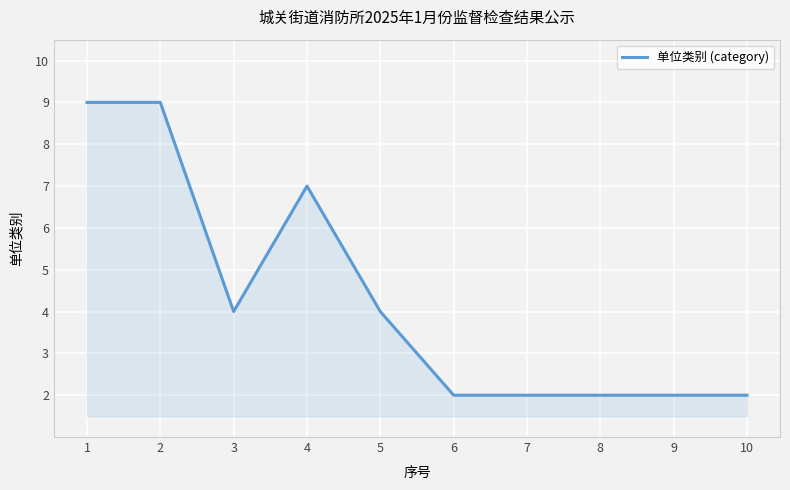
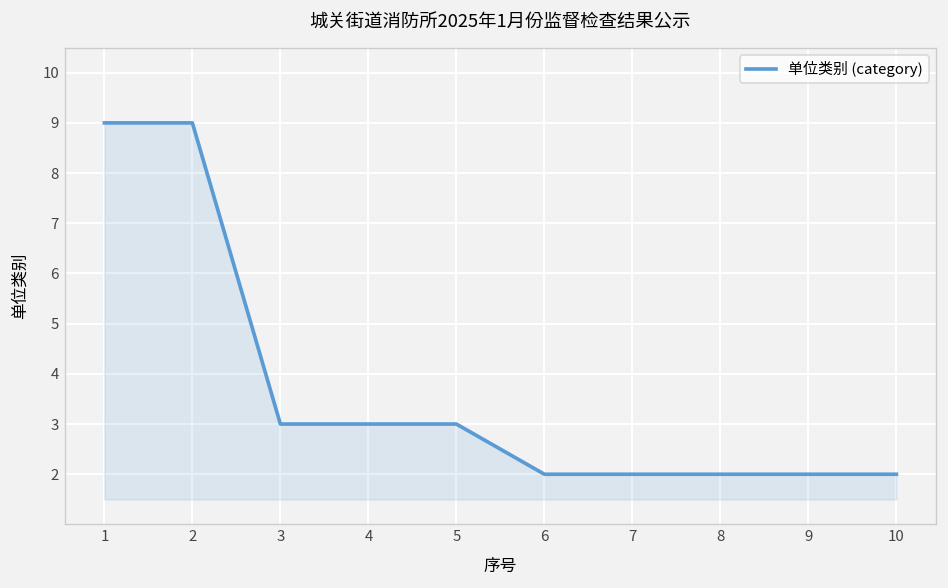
3: 4 -> 3
4: 7 -> 3
5: 4 -> 3
